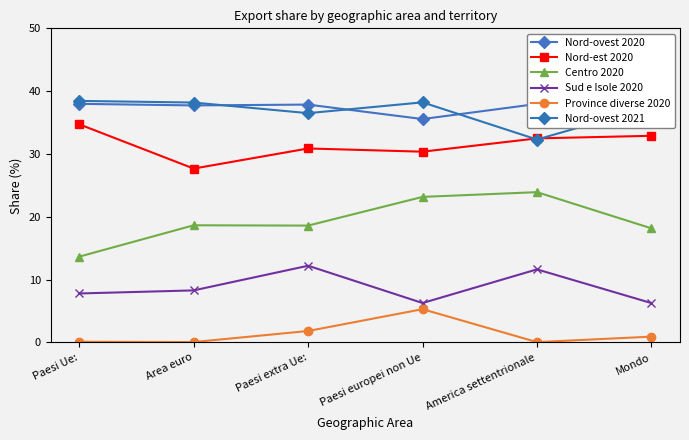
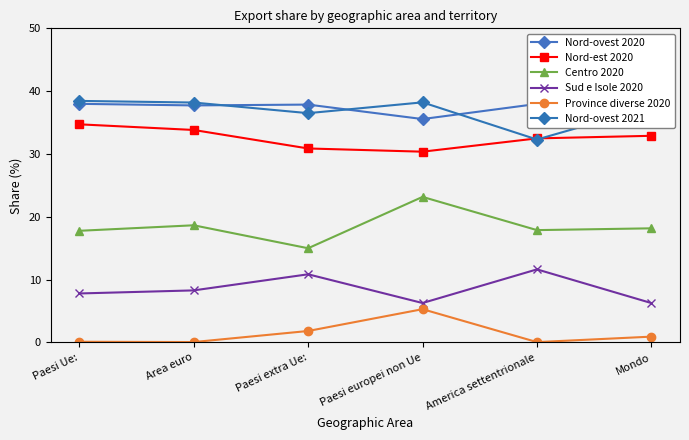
Centro 2020, Paesi Ue:: 14 -> 18
Nord-est 2020, Area euro: 28 -> 34
Centro 2020, Paesi extra Ue:: 19 -> 15
Sud e Isole 2020, Paesi extra Ue:: 12 -> 11
Centro 2020, America settentrionale: 24 -> 18
